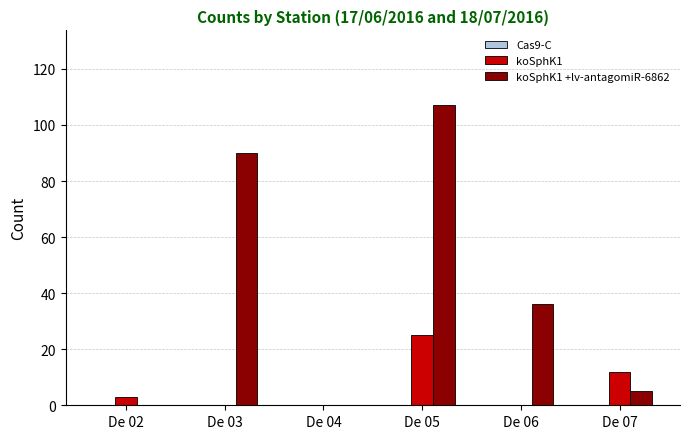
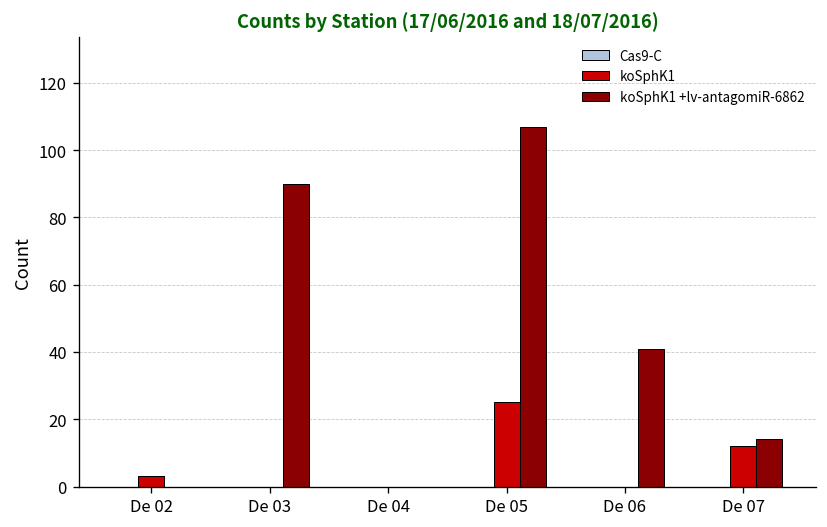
koSphK1 +lv-antagomiR-6862, De 06: 36 -> 41
koSphK1 +lv-antagomiR-6862, De 07: 5 -> 14
